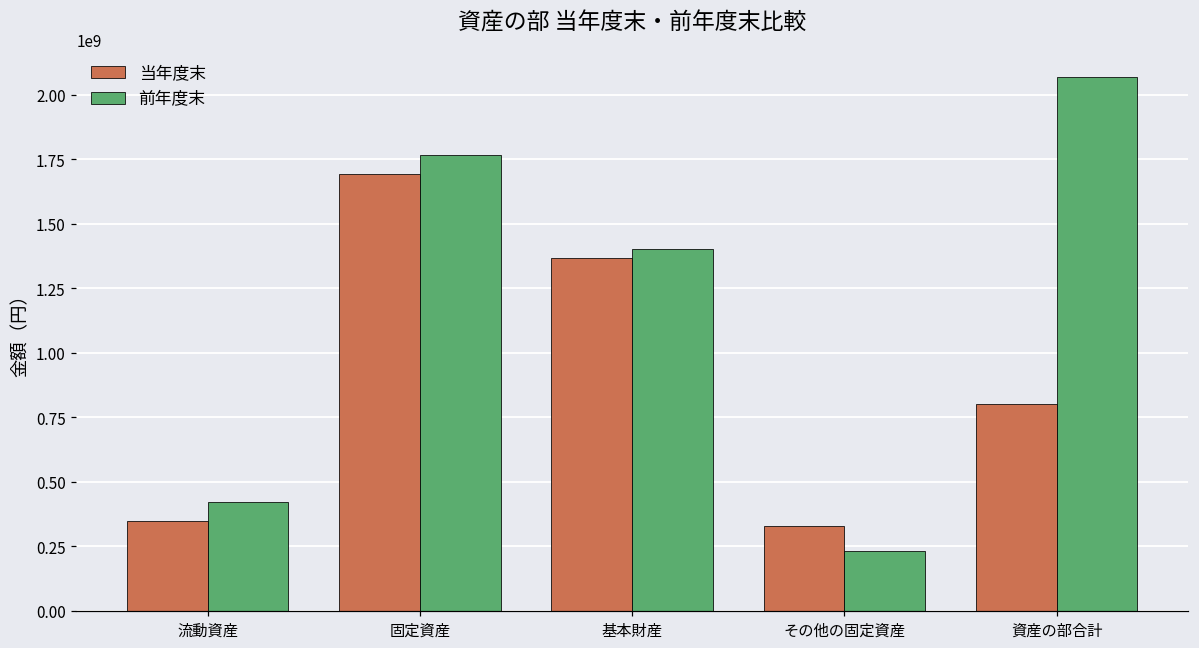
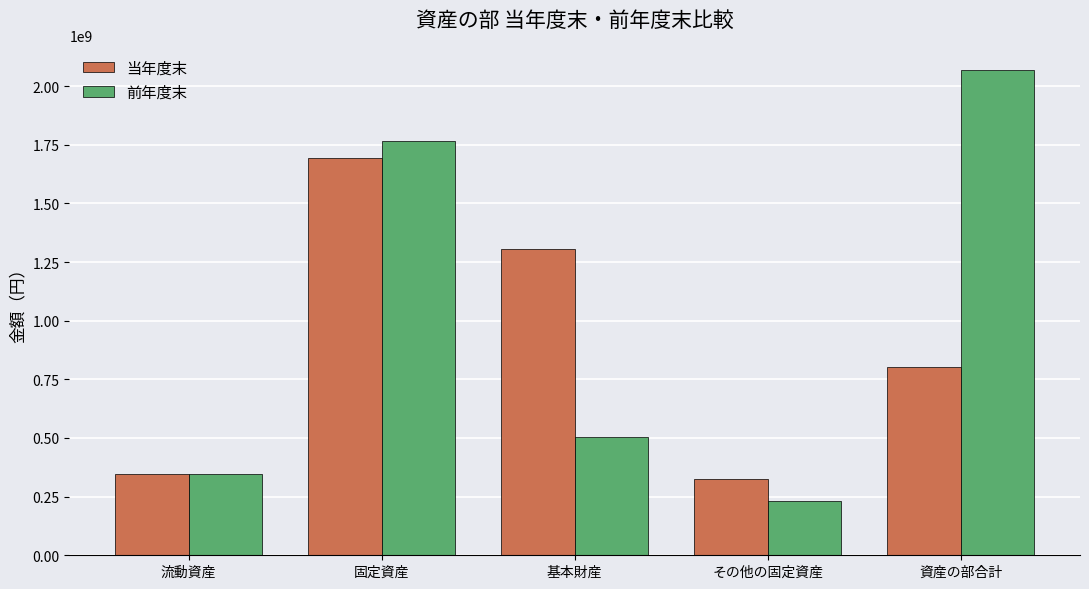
前年度末, 流動資産: 420000000 -> 350000000
当年度末, 基本財産: 1370000000 -> 1310000000
前年度末, 基本財産: 1400000000 -> 510000000
